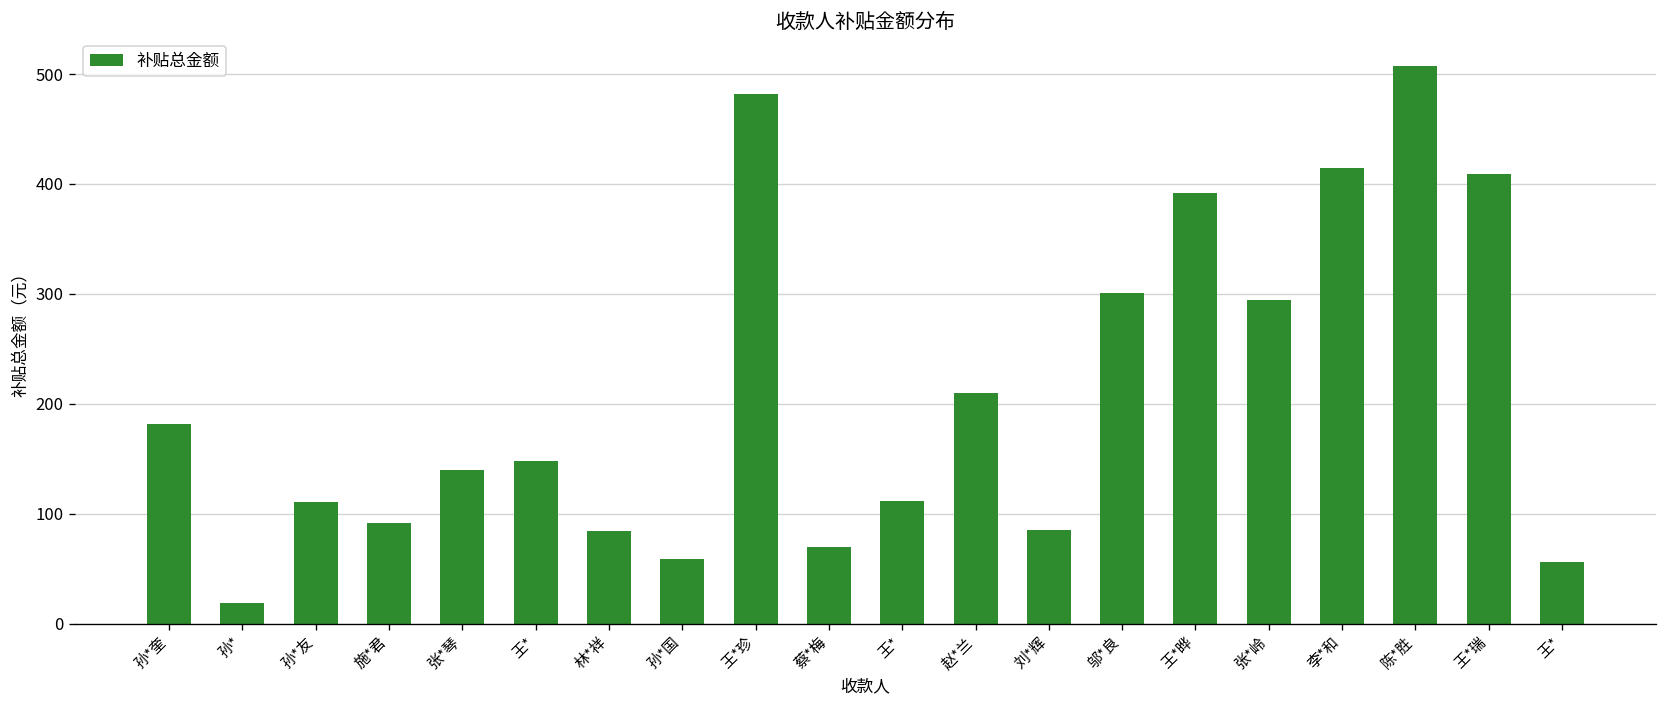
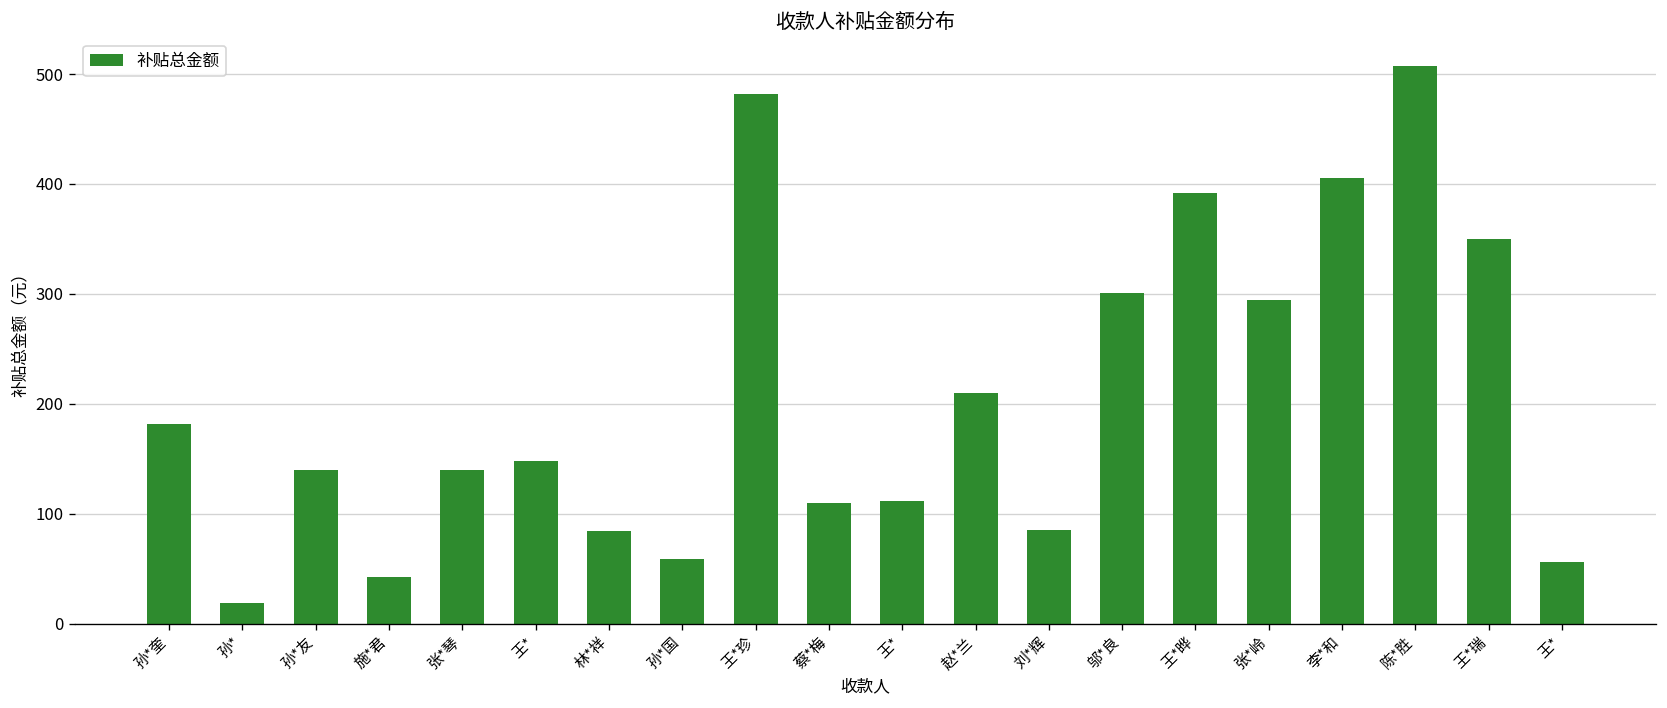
孙*友: 110 -> 140
施*君: 90 -> 40
蔡*梅: 70 -> 110
李*和: 415 -> 405
王*瑞: 410 -> 350
